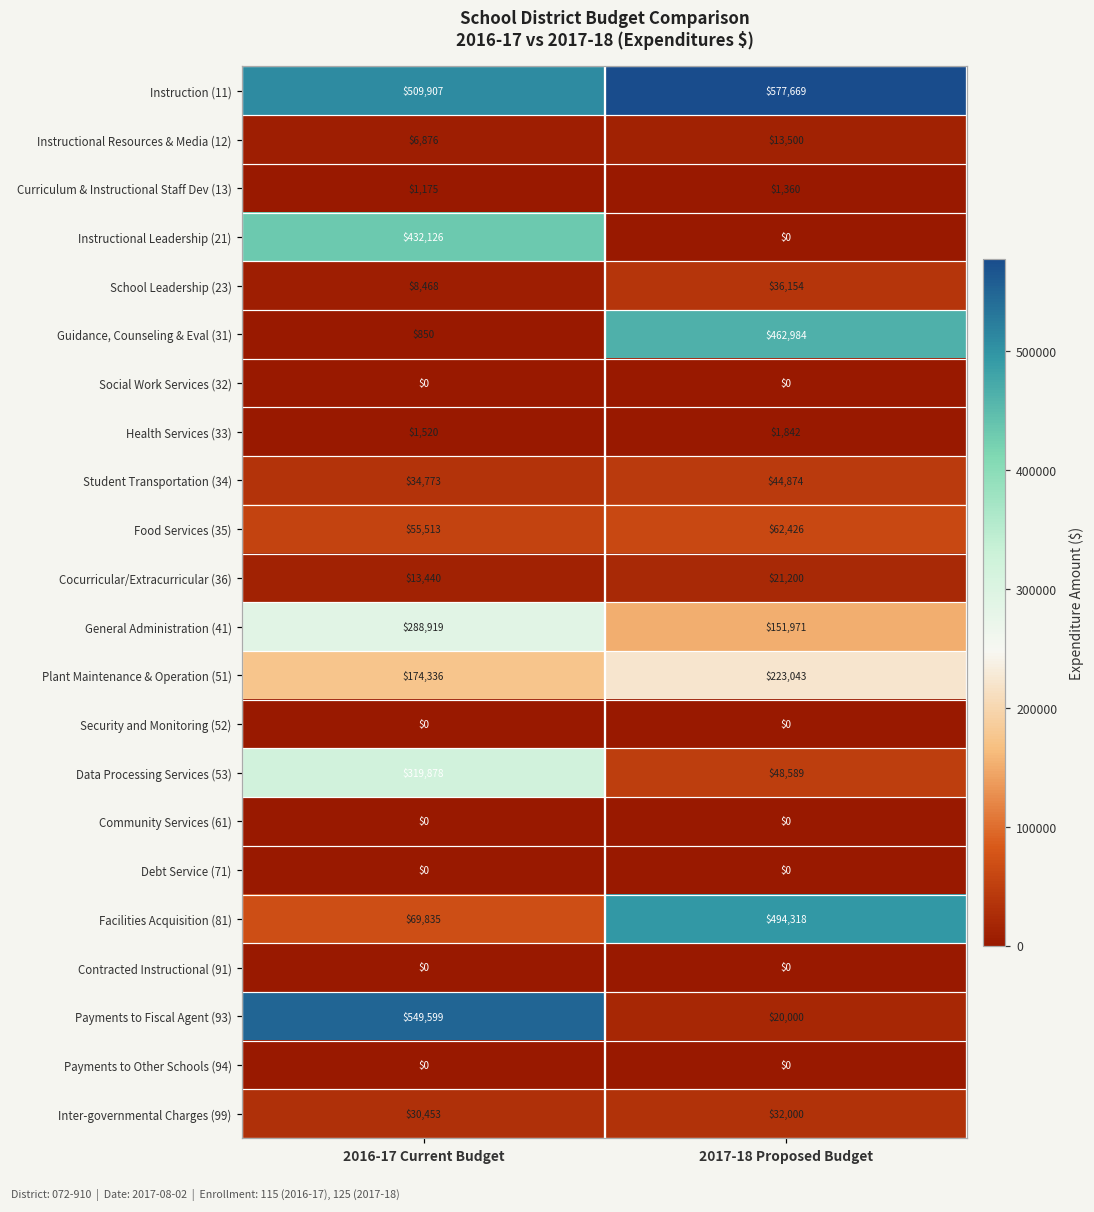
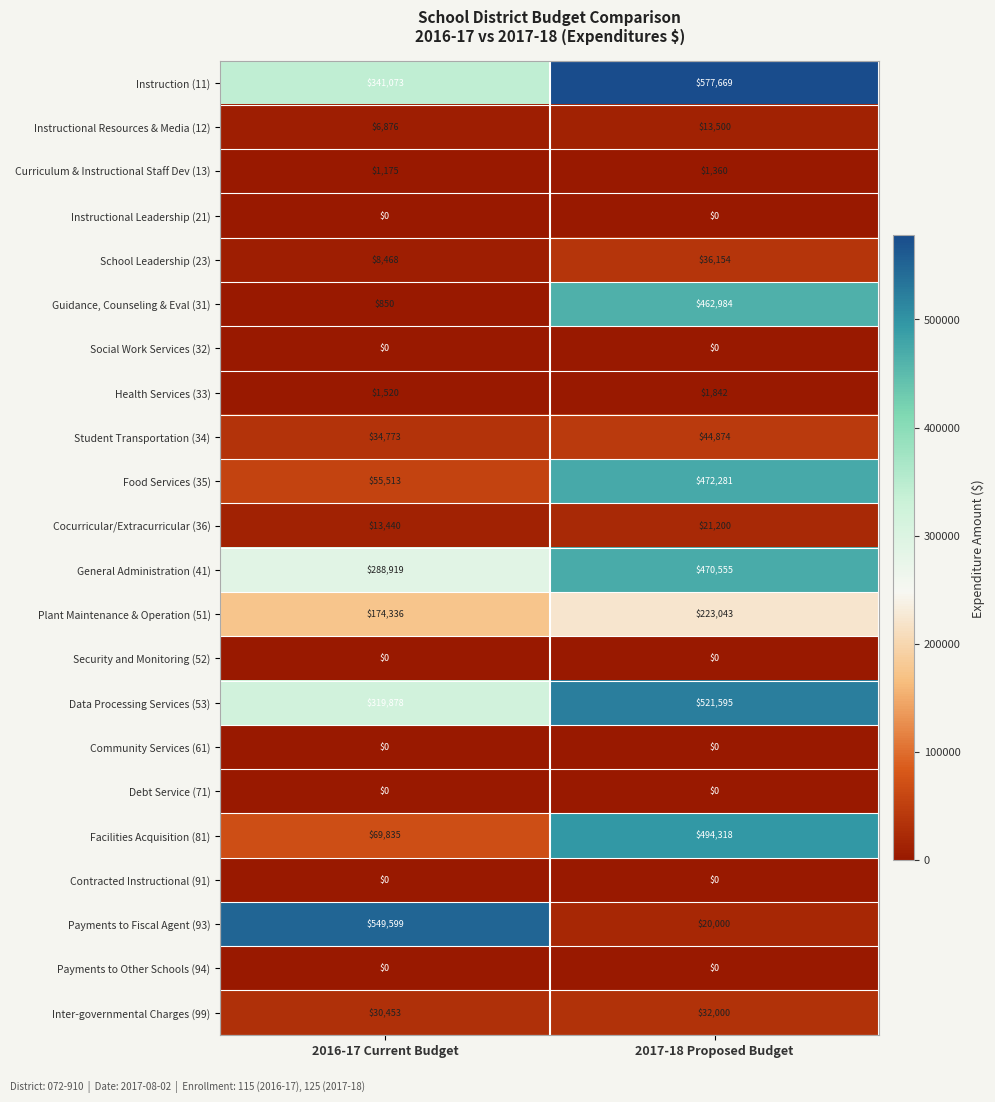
Instruction (11), 2016-17 Current Budget: $509,907 -> $341,073
Instructional Leadership (21), 2016-17 Current Budget: $432,126 -> $0
Food Services (35), 2017-18 Proposed Budget: $62,426 -> $472,281
General Administration (41), 2017-18 Proposed Budget: $151,971 -> $470,555
Data Processing Services (53), 2017-18 Proposed Budget: $48,589 -> $521,595
